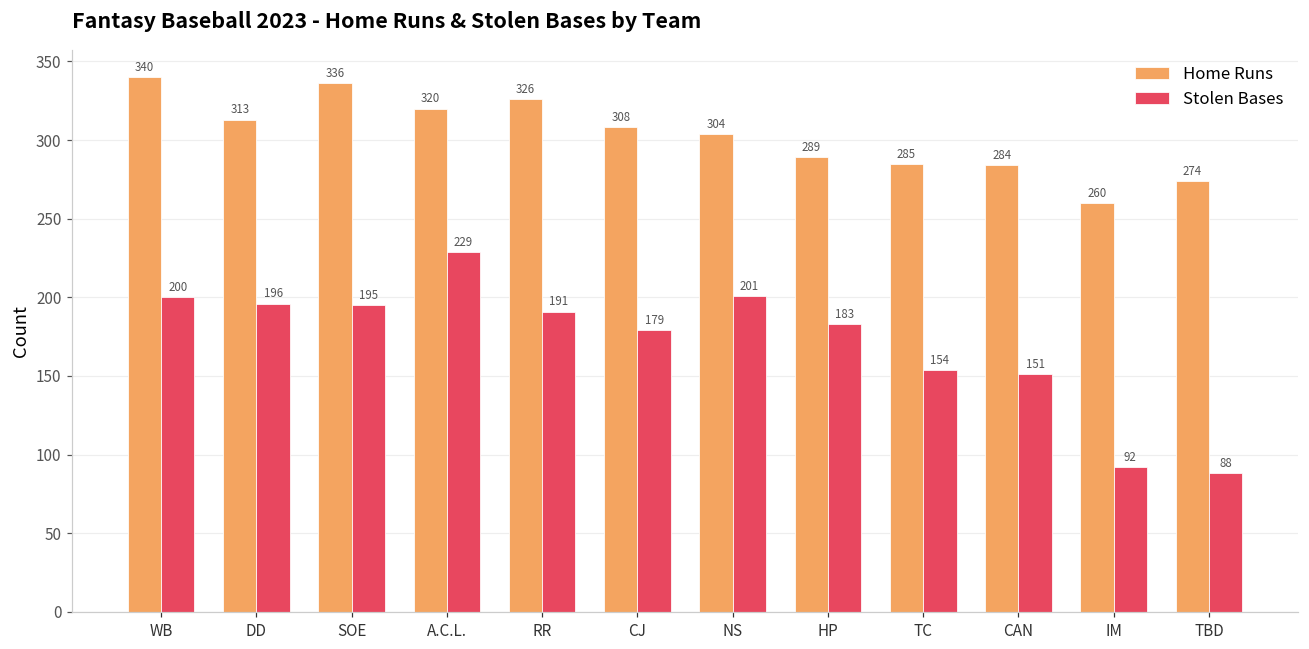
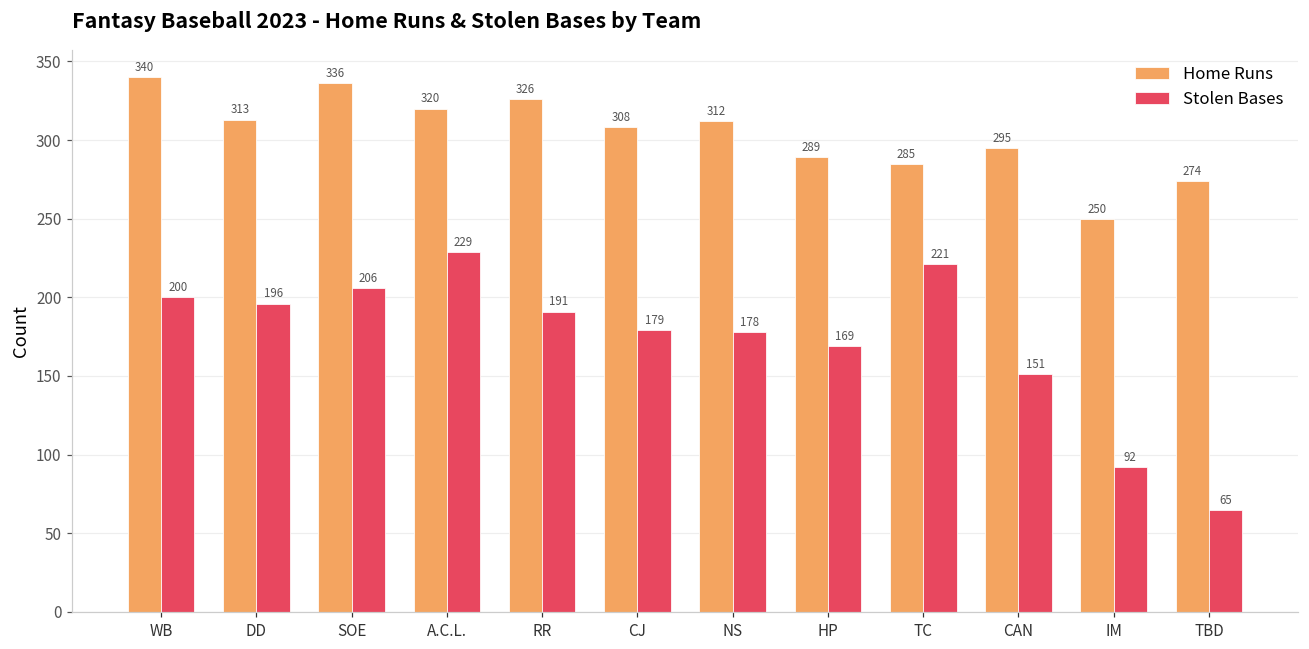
Stolen Bases, SOE: 195 -> 206
Home Runs, NS: 304 -> 312
Stolen Bases, NS: 201 -> 178
Stolen Bases, HP: 183 -> 169
Stolen Bases, TC: 154 -> 221
Home Runs, CAN: 284 -> 295
Home Runs, IM: 260 -> 250
Stolen Bases, TBD: 88 -> 65
